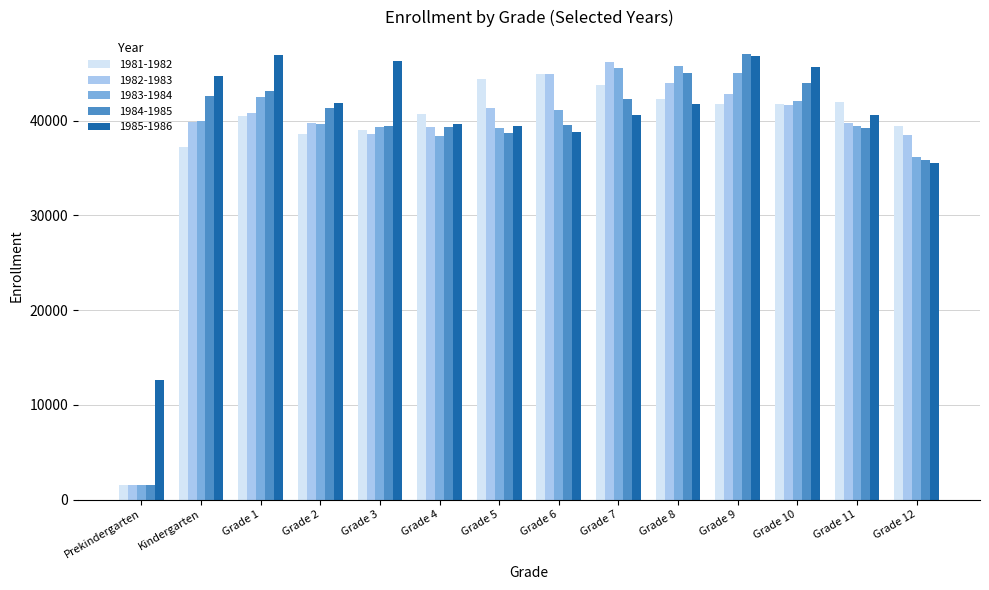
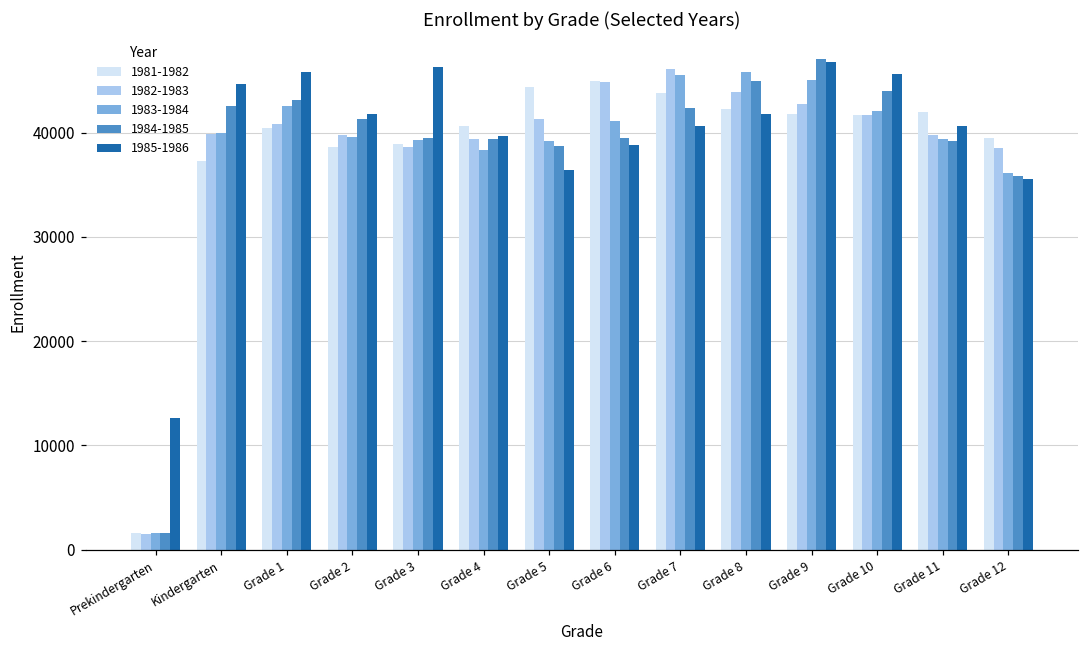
1985-1986, Grade 1: 47000 -> 46000
1985-1986, Grade 5: 39000 -> 36000
